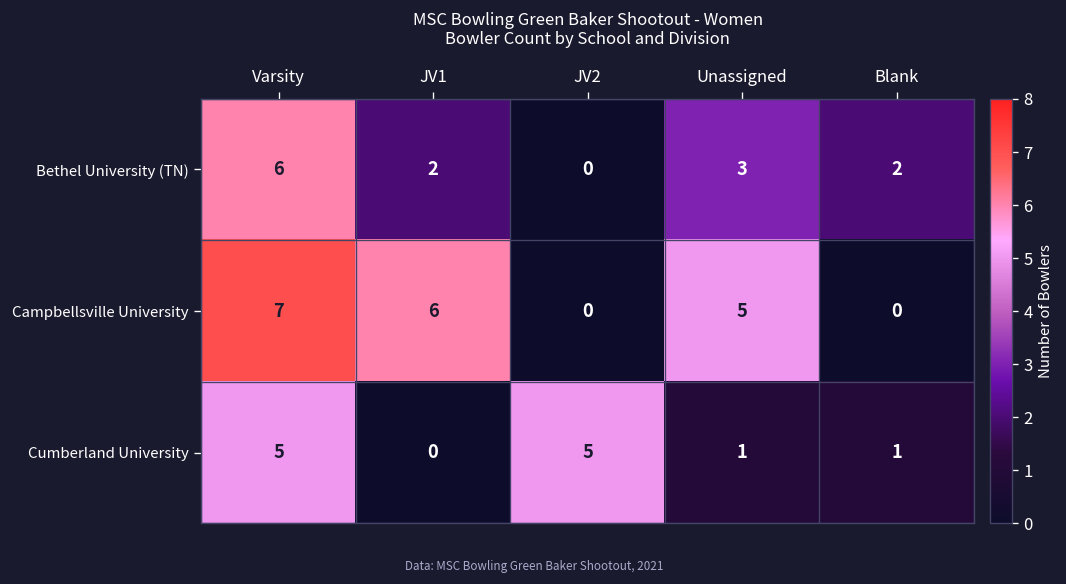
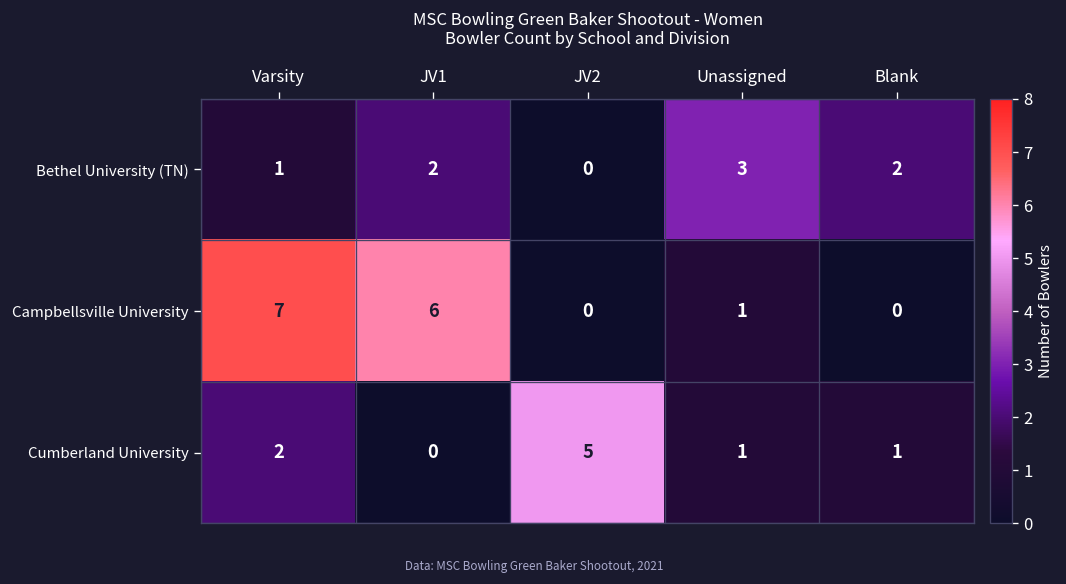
Bethel University (TN), Varsity: 6 -> 1
Campbellsville University, Unassigned: 5 -> 1
Cumberland University, Varsity: 5 -> 2
